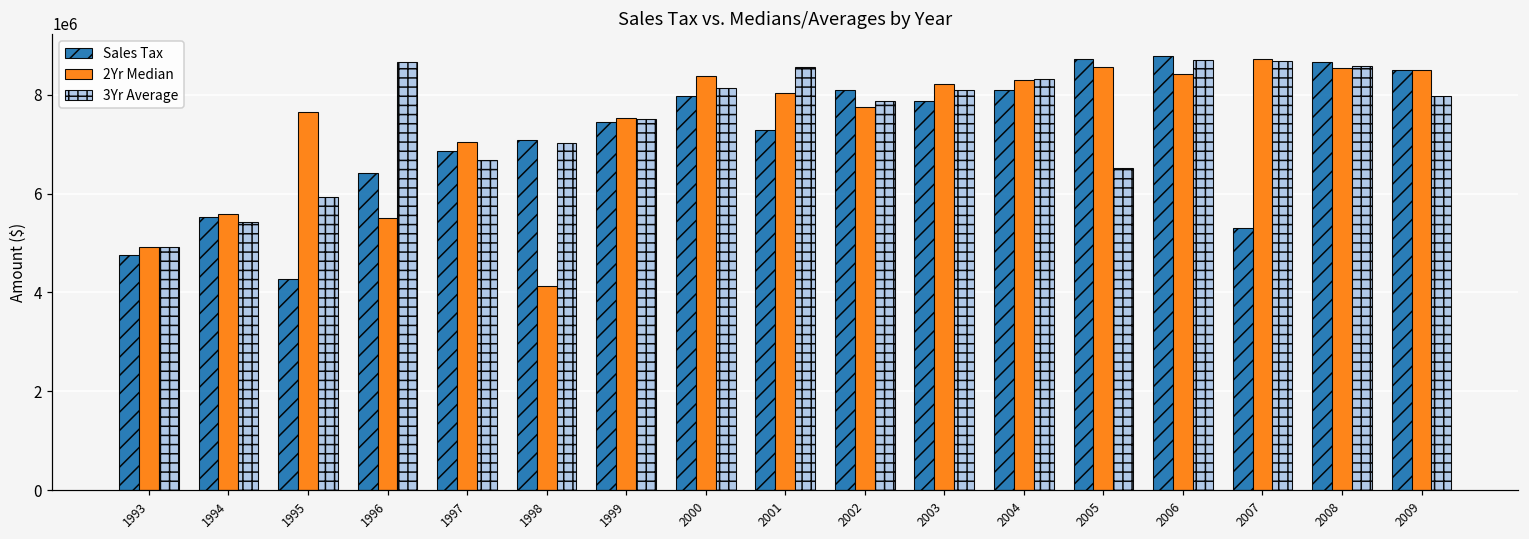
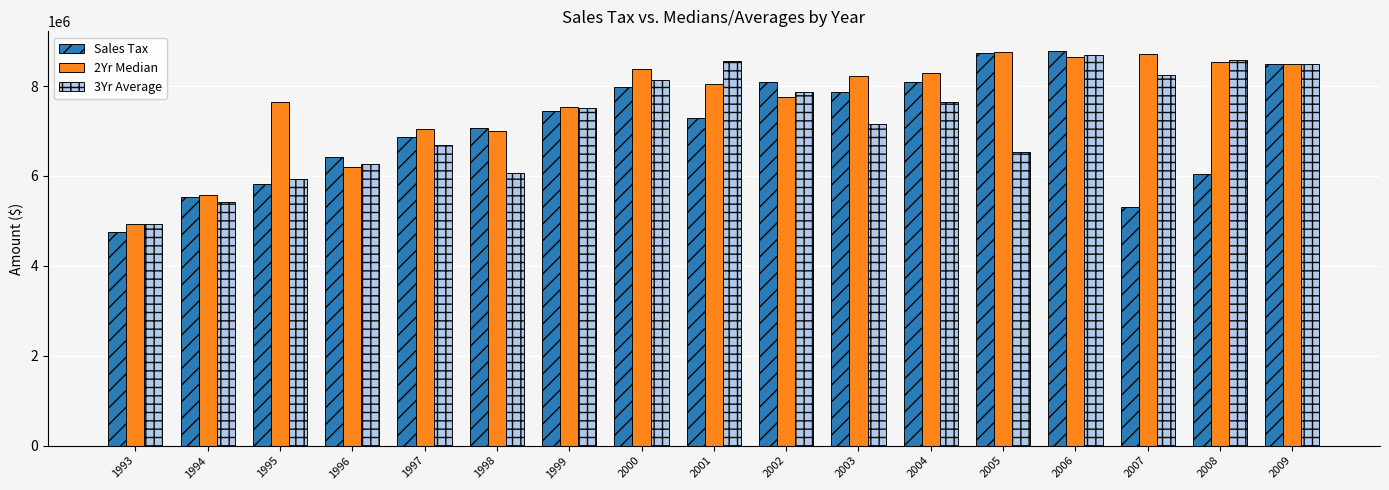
Sales Tax, 1995: 4300000 -> 5800000
2Yr Median, 1996: 5500000 -> 6200000
3Yr Average, 1996: 8700000 -> 6300000
2Yr Median, 1998: 4100000 -> 7000000
3Yr Average, 1998: 7000000 -> 6100000
3Yr Average, 2003: 8100000 -> 7200000
3Yr Average, 2004: 8300000 -> 7600000
2Yr Median, 2005: 8600000 -> 8800000
2Yr Median, 2006: 8400000 -> 8700000
3Yr Average, 2007: 8700000 -> 8200000
Sales Tax, 2008: 8700000 -> 6000000
3Yr Average, 2009: 8000000 -> 8500000
